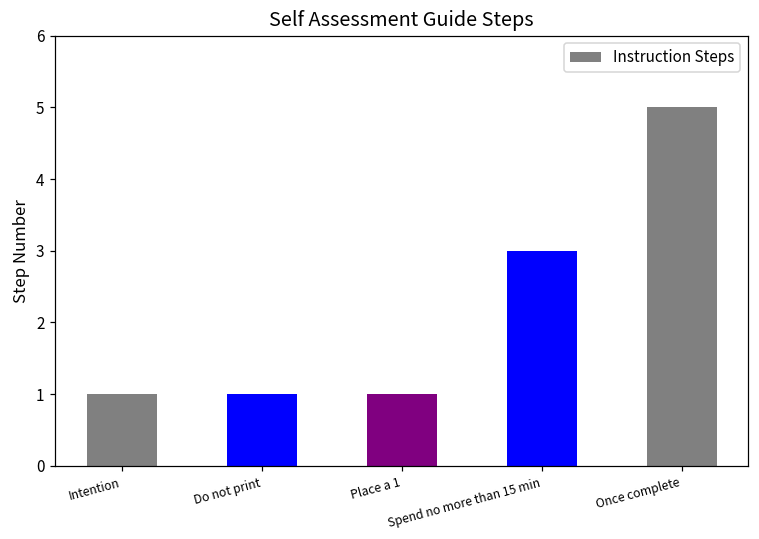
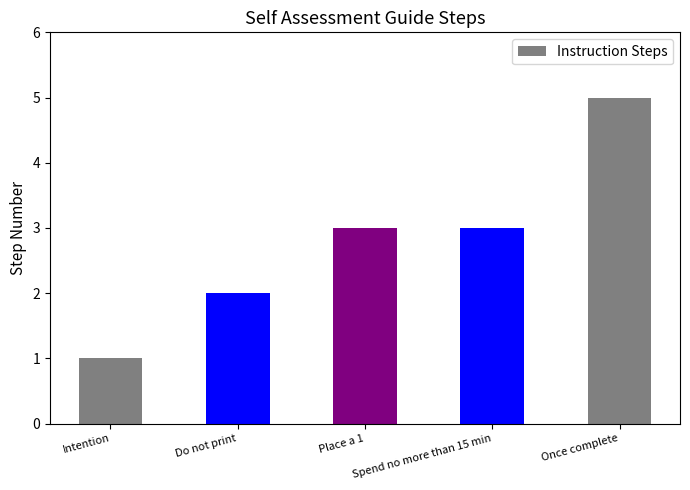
Do not print: 1 -> 2
Place a 1: 1 -> 3
